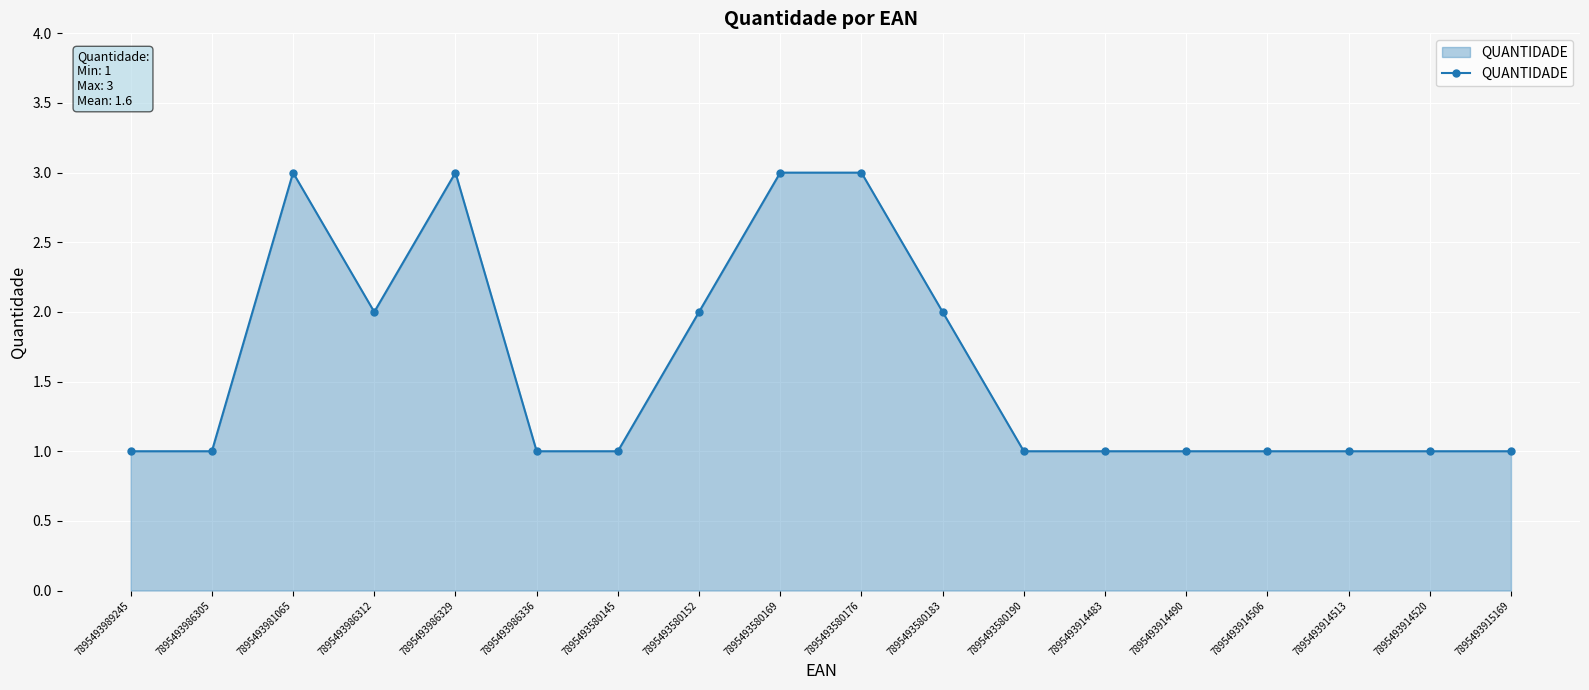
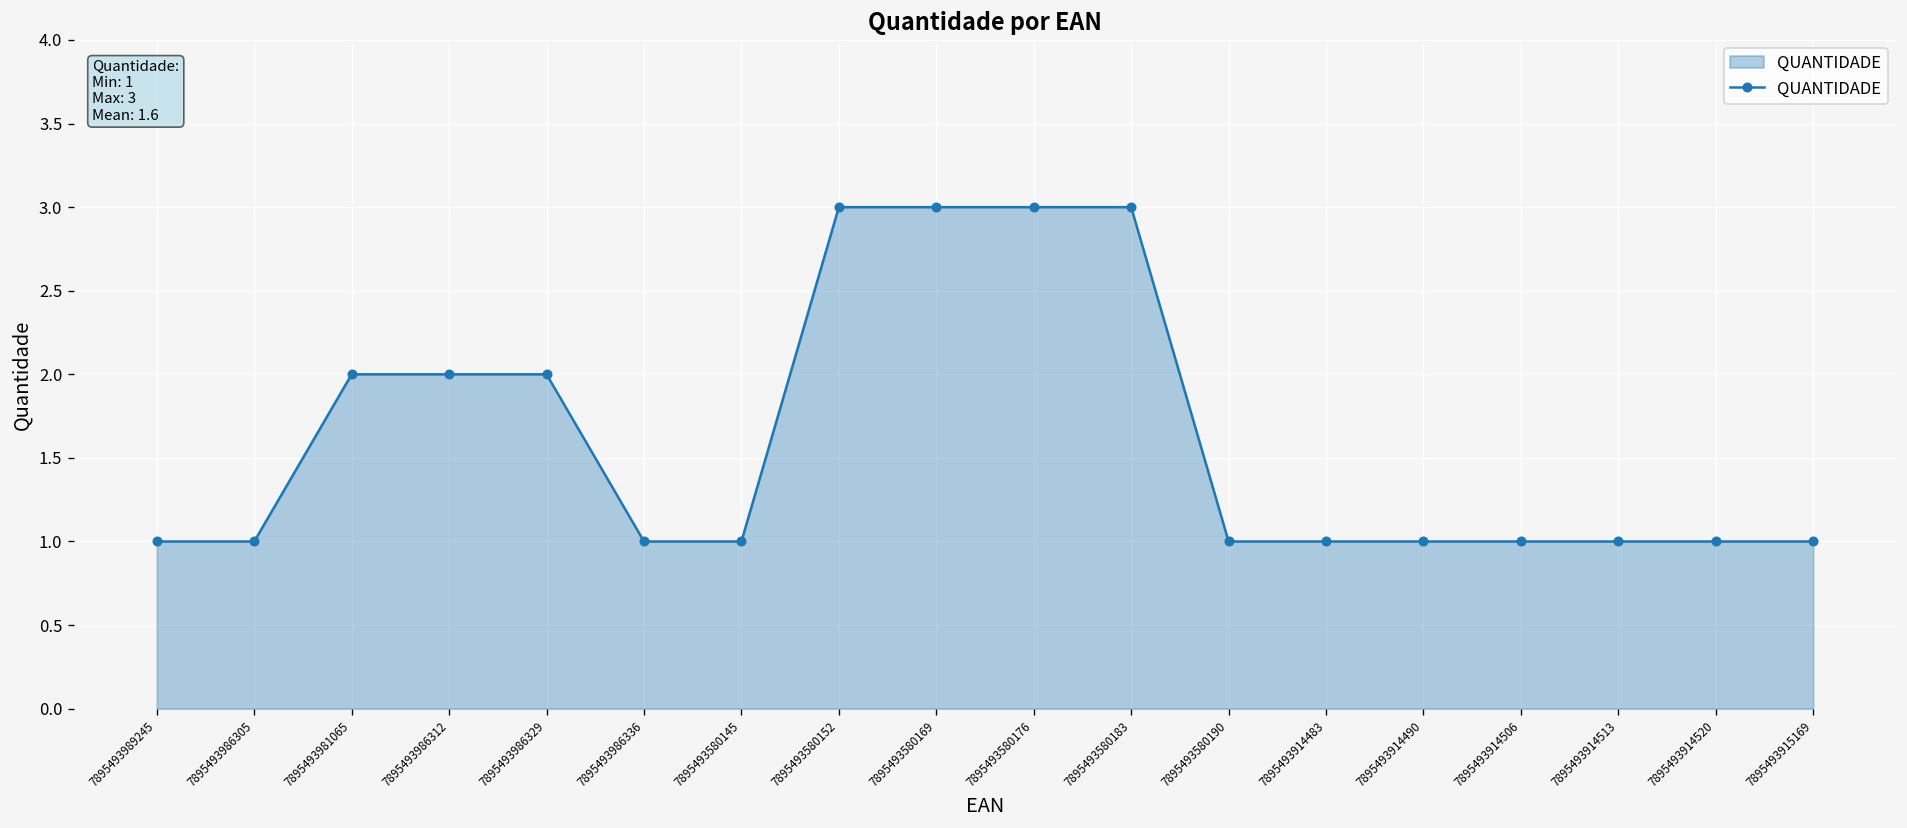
7895493981065: 3 -> 2
7895493986329: 3 -> 2
7895493580152: 2 -> 3
7895493580183: 2 -> 3
